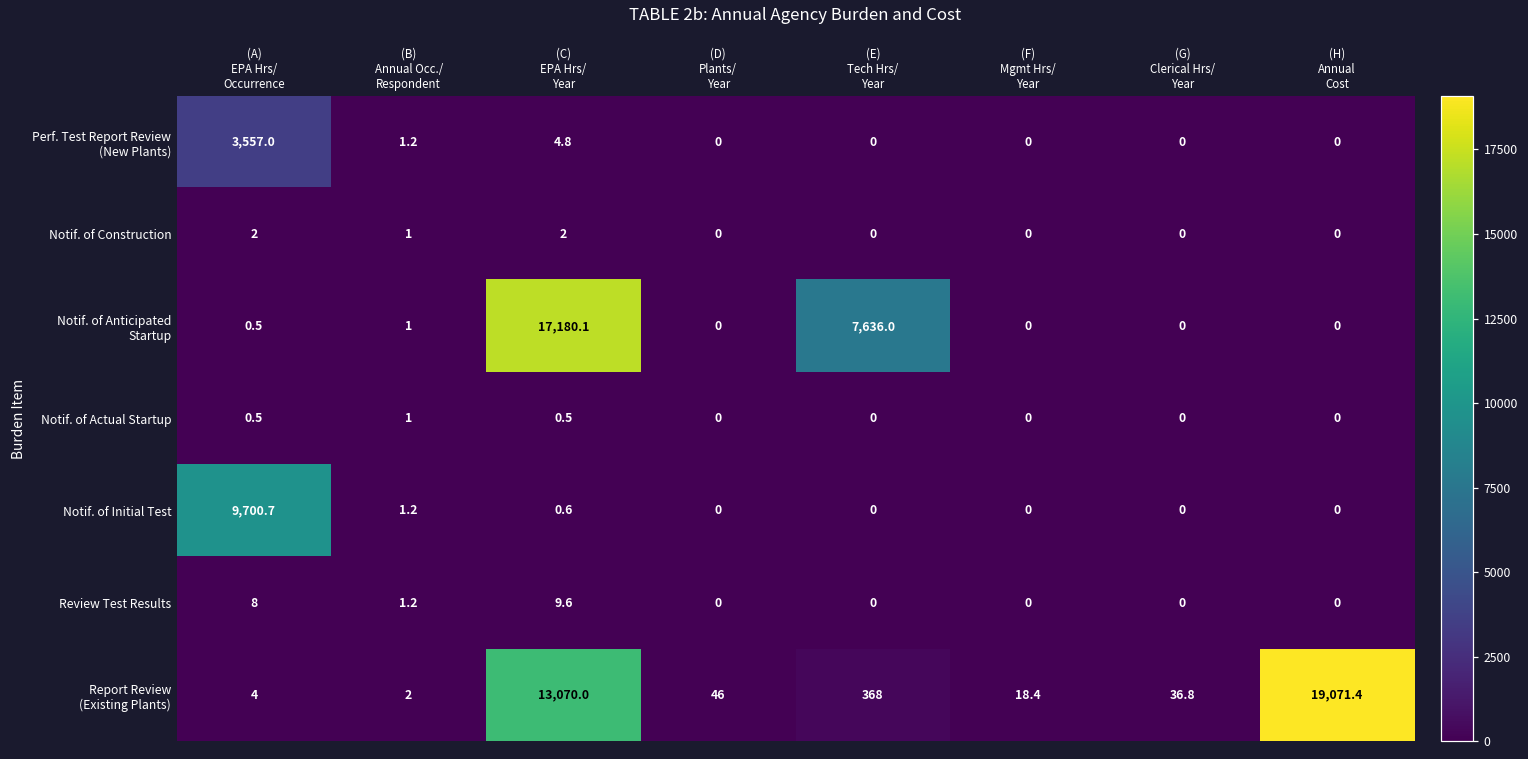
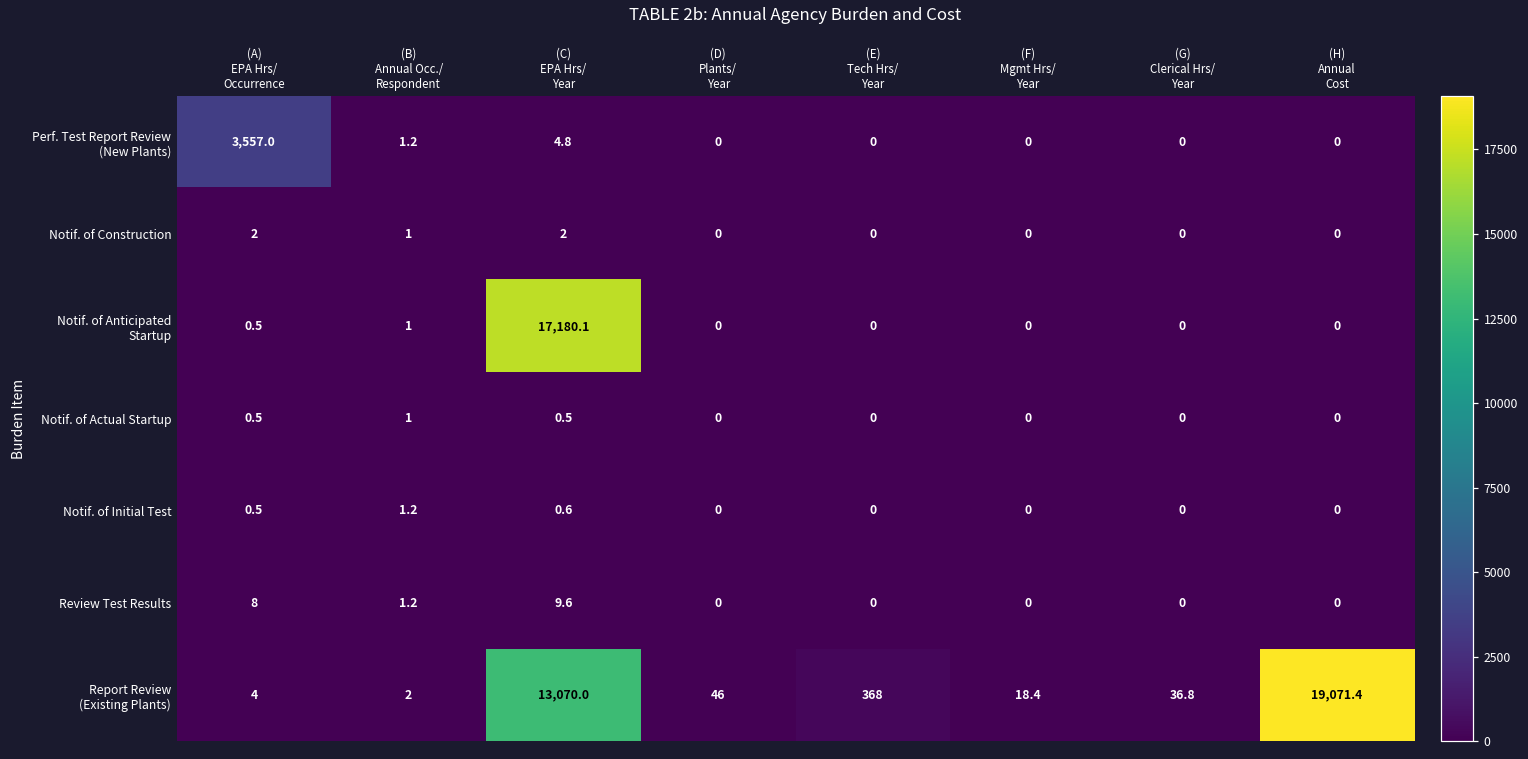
Notif. of Anticipated Startup, (E) Tech Hrs/ Year: 7,636.0 -> 0
Notif. of Initial Test, (A) EPA Hrs/ Occurrence: 9,700.7 -> 0.5
